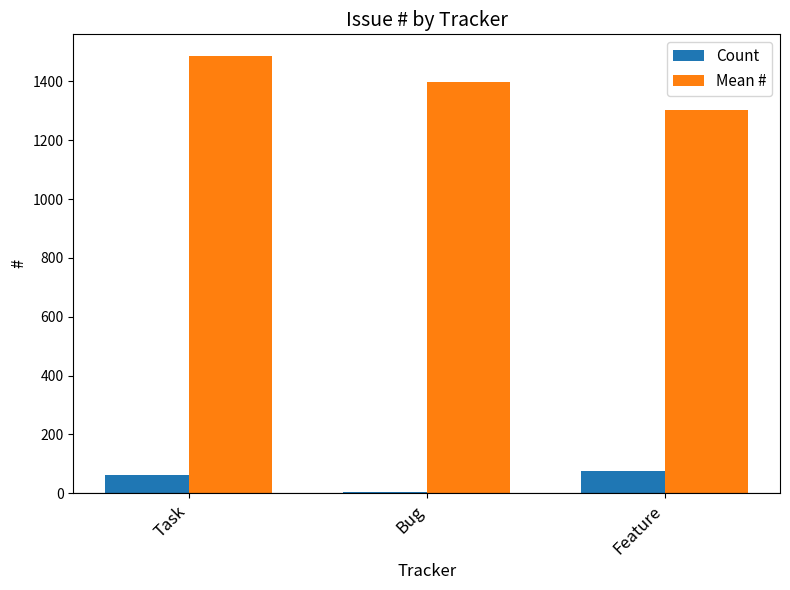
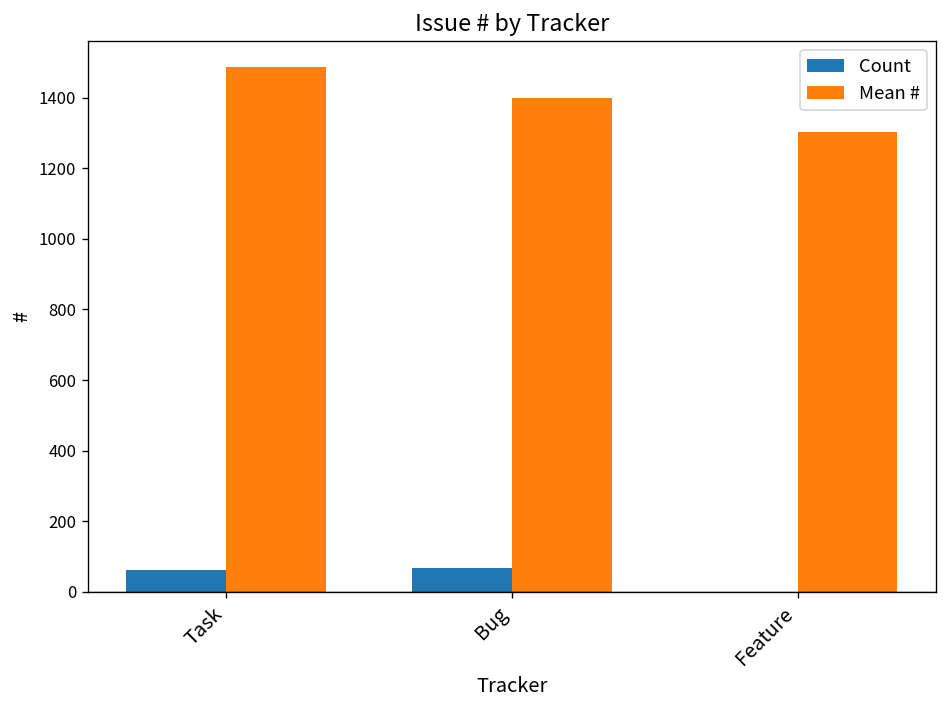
Count, Bug: 0 -> 70
Count, Feature: 80 -> 0
